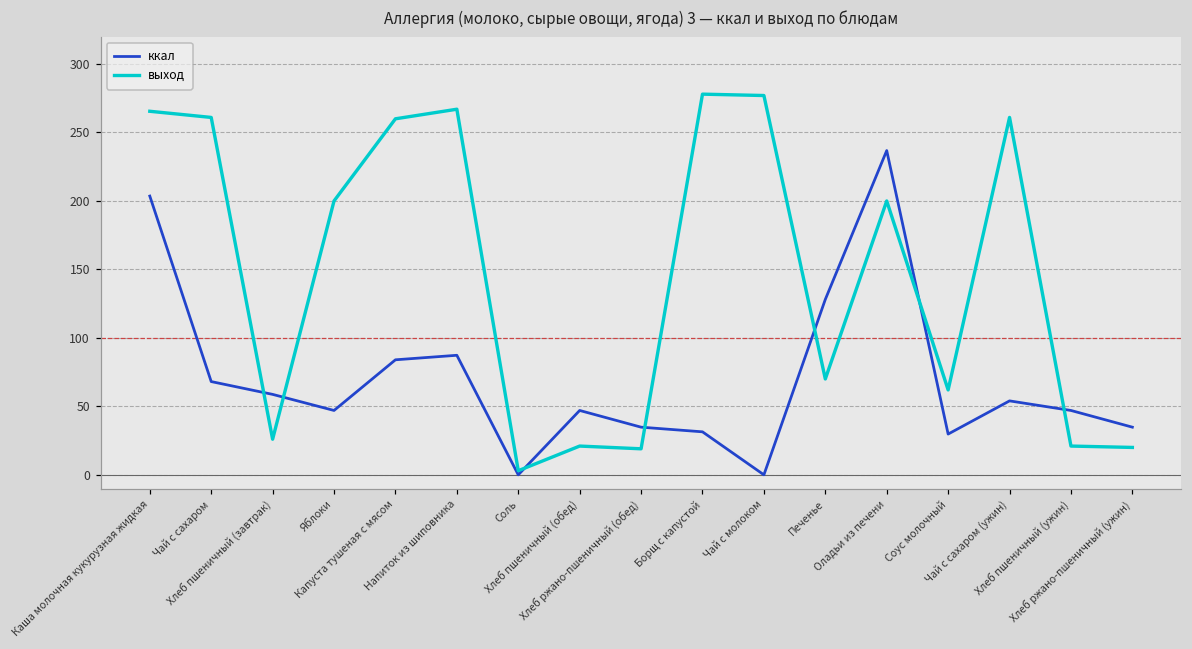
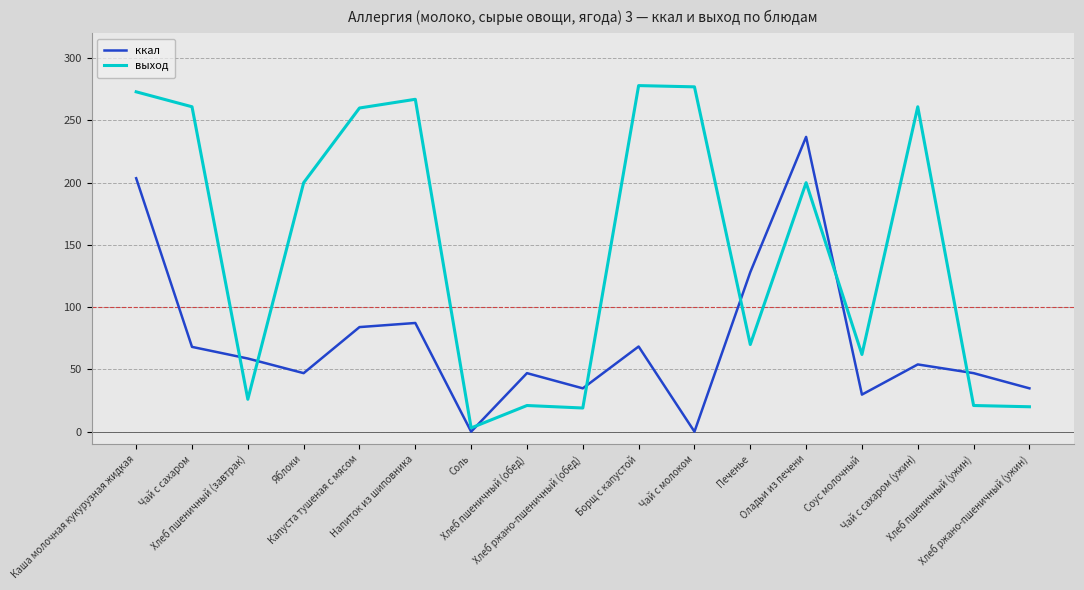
выход, Каша молочная кукурузная жидкая: 266 -> 273
ккал, Борщ с капустой: 31 -> 68
